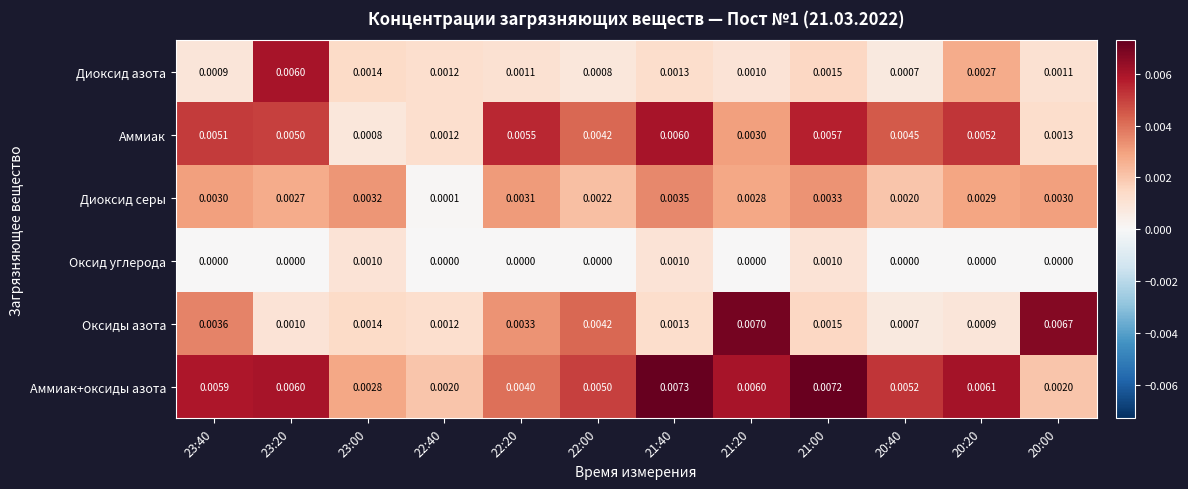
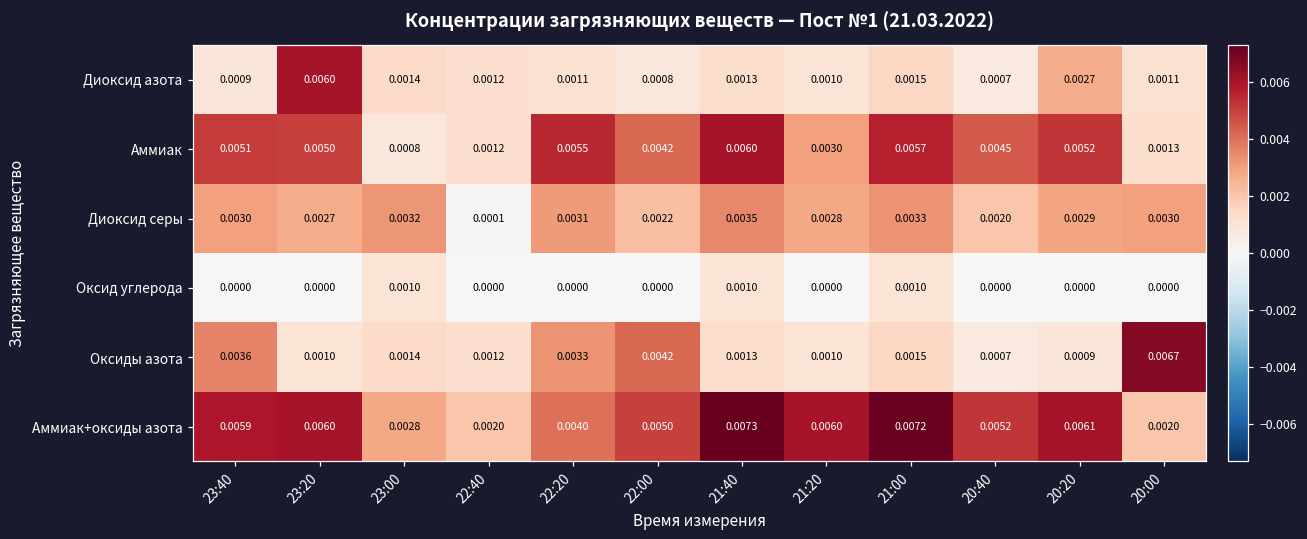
Оксиды азота, 21:20: 0.0070 -> 0.0010
